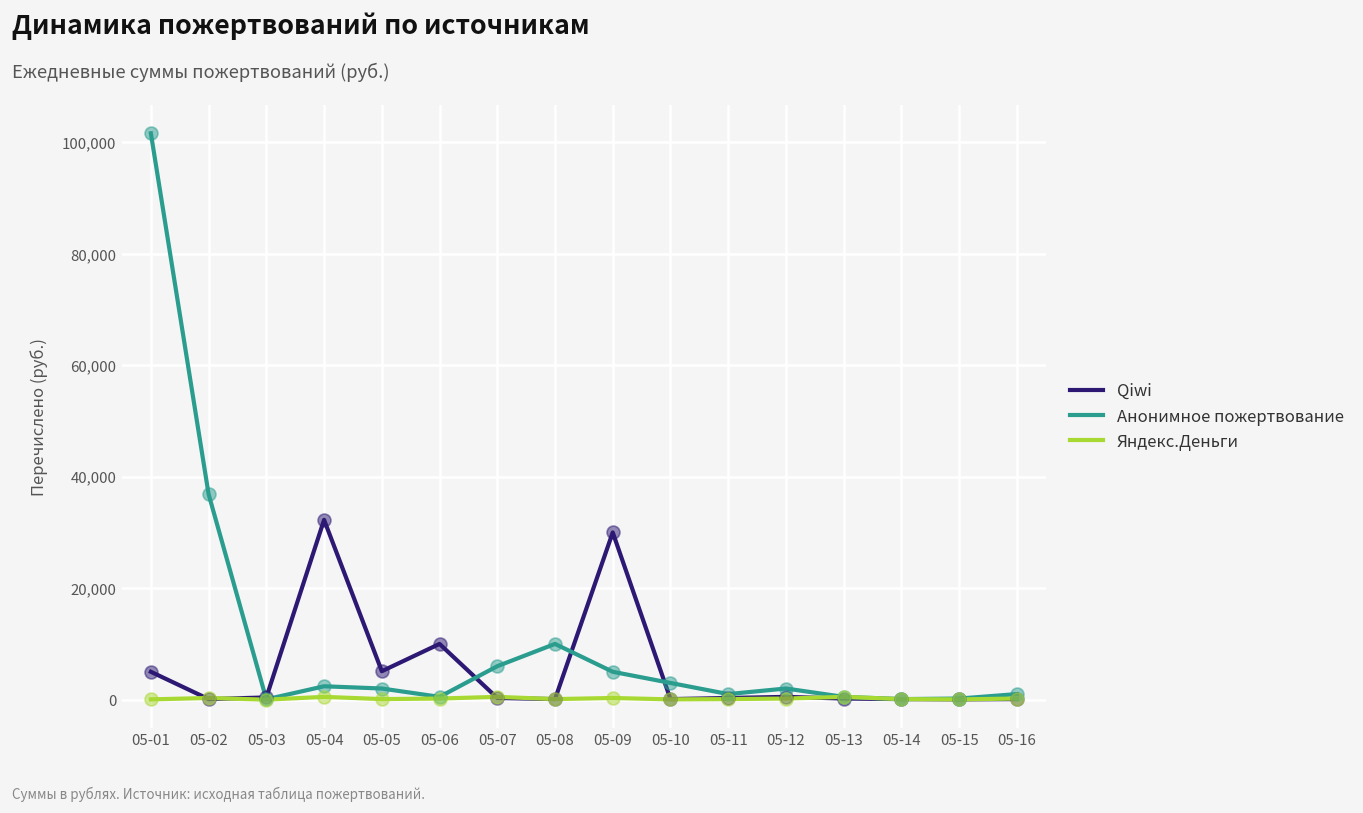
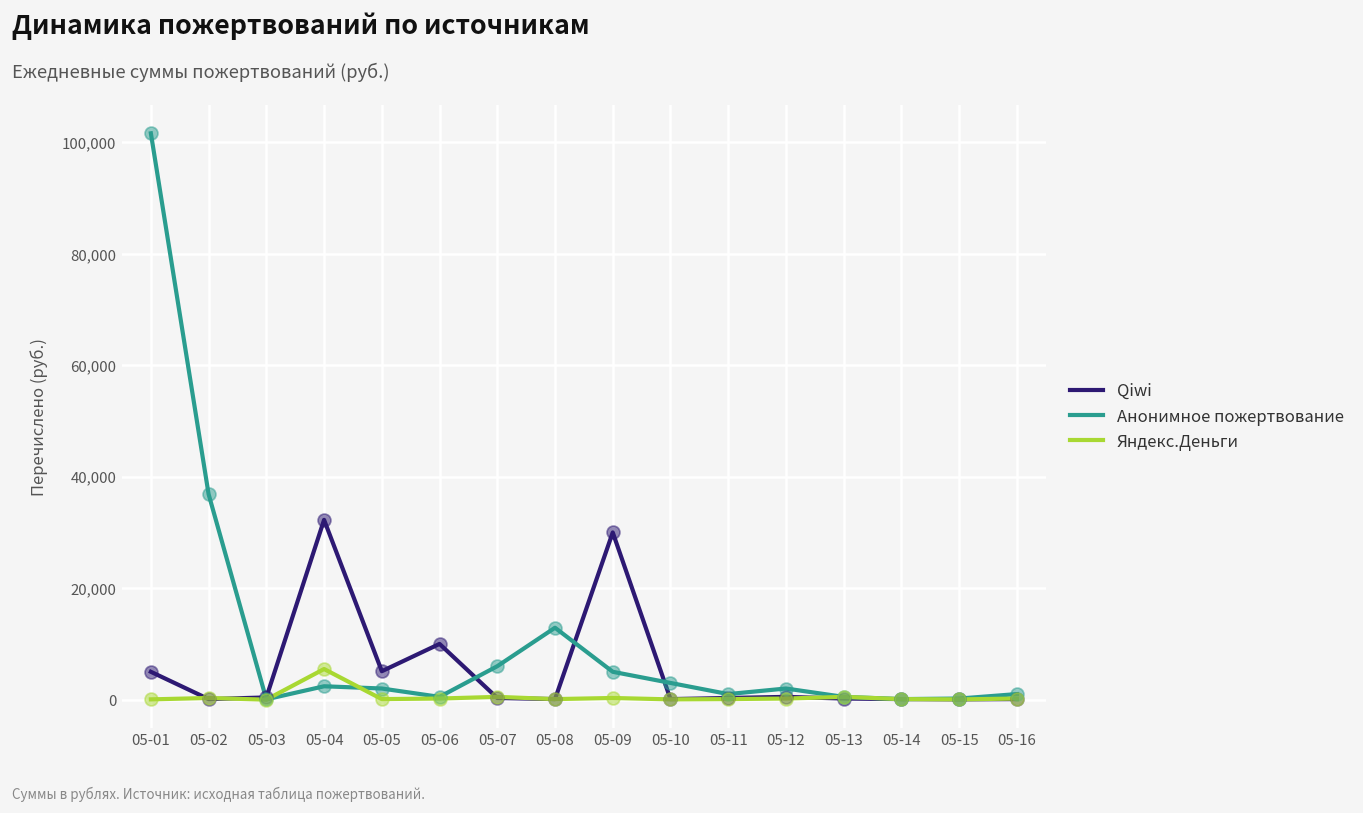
Яндекс.Деньги, 05-04: 1,000 -> 5,000
Анонимное пожертвование, 05-08: 10,000 -> 13,000
